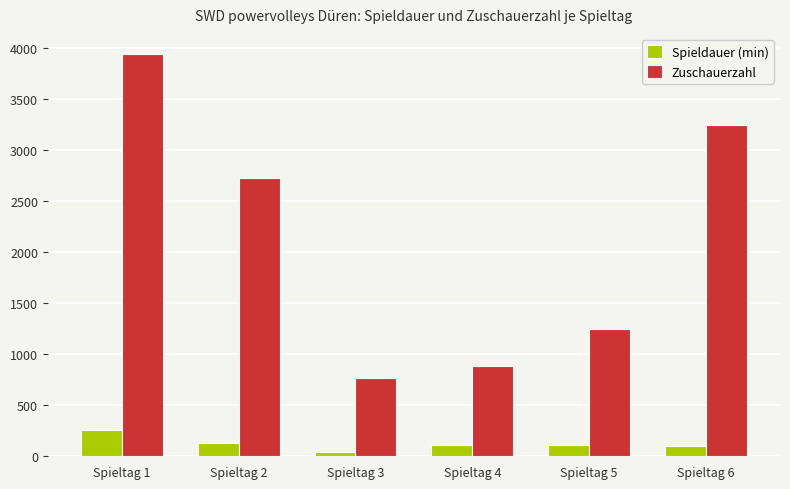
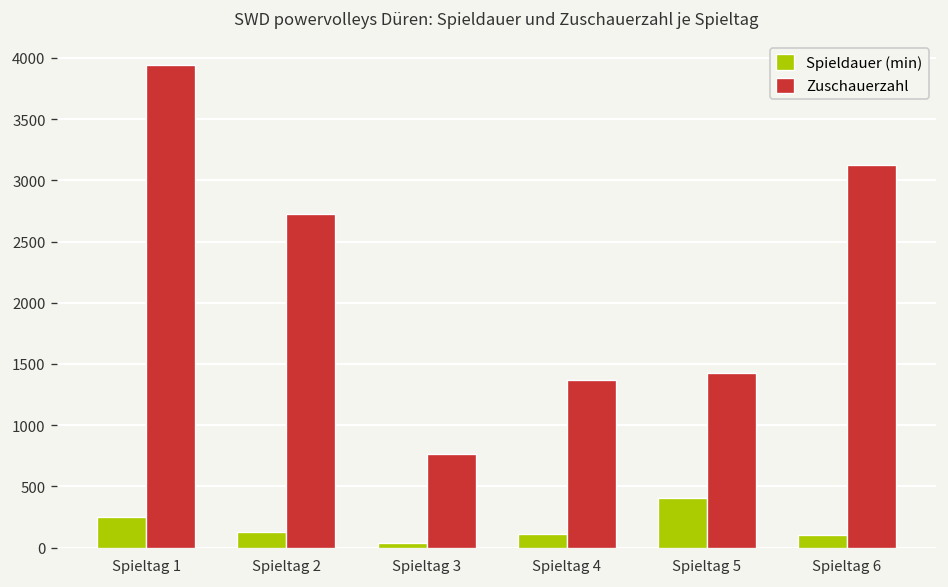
Zuschauerzahl, Spieltag 4: 880 -> 1370
Spieldauer (min), Spieltag 5: 110 -> 410
Zuschauerzahl, Spieltag 5: 1250 -> 1430
Zuschauerzahl, Spieltag 6: 3250 -> 3130
